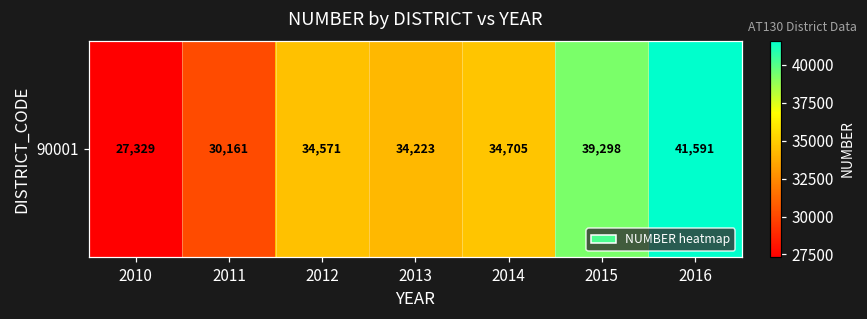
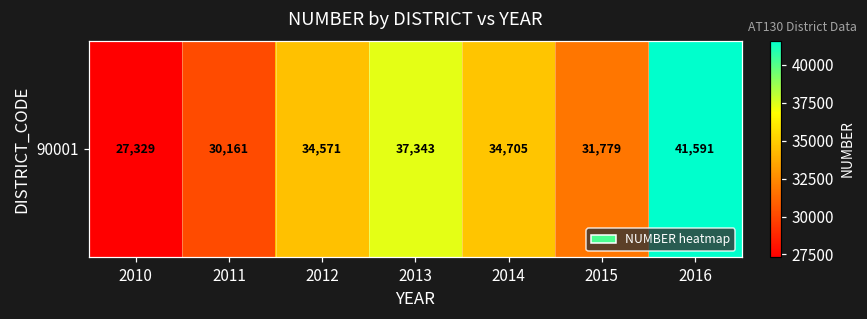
90001, 2013: 34,223 -> 37,343
90001, 2015: 39,298 -> 31,779
